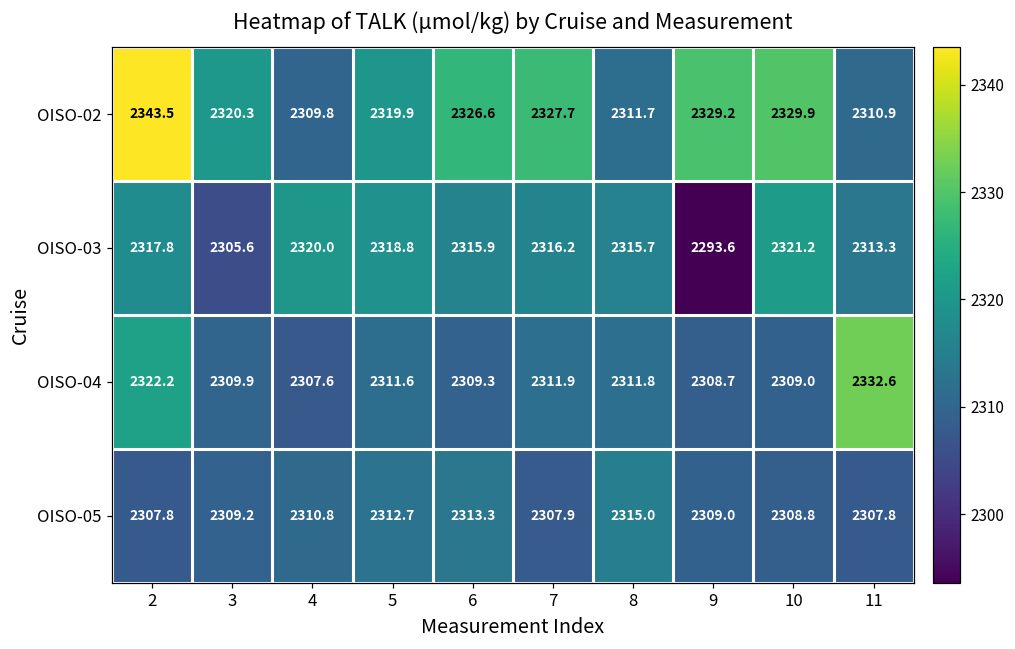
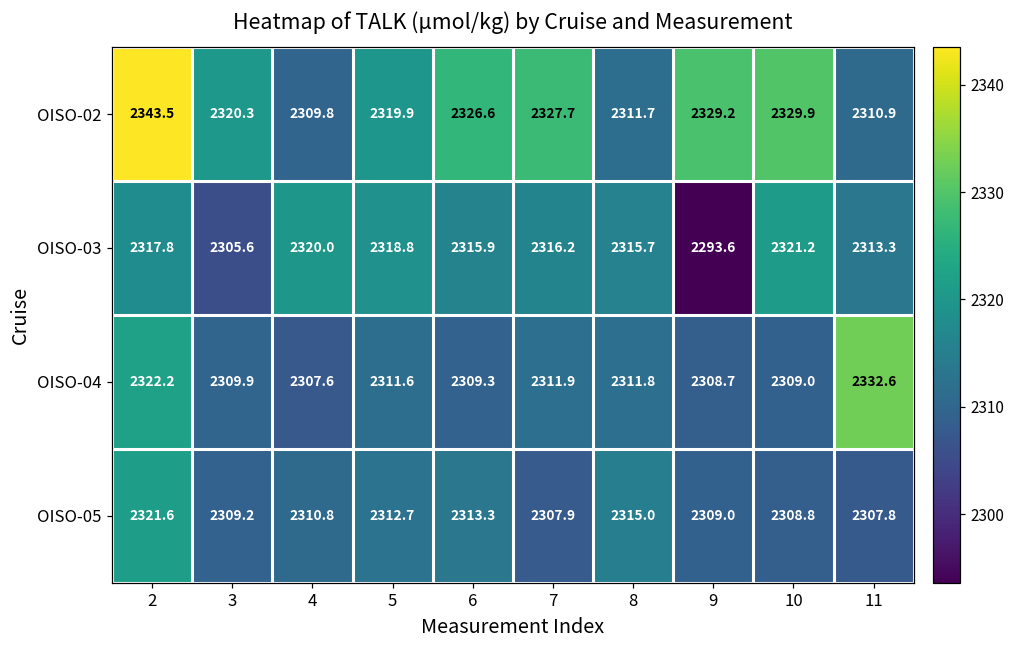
OISO-05, 2: 2307.8 -> 2321.6
